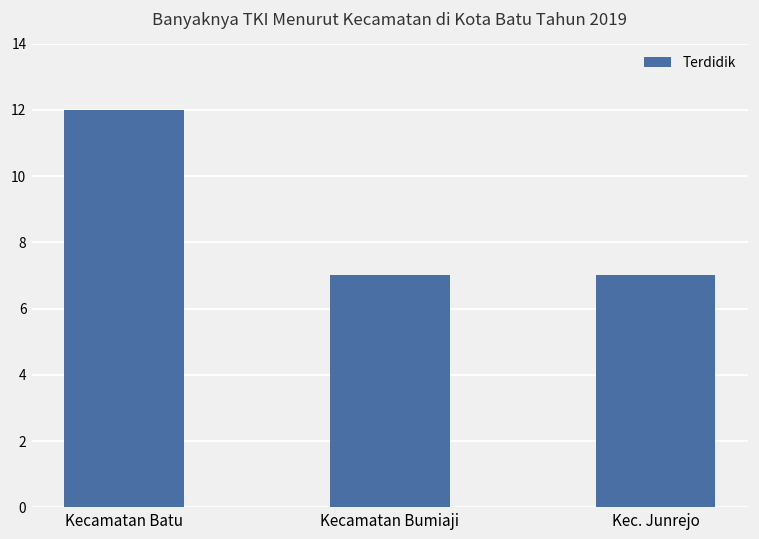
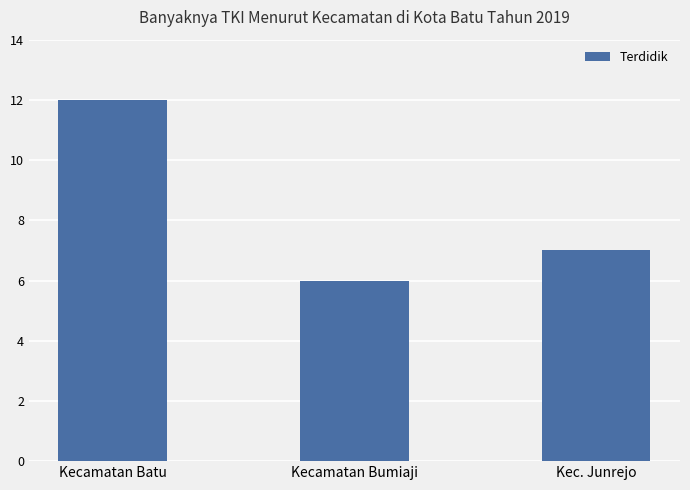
Kecamatan Bumiaji: 7 -> 6
